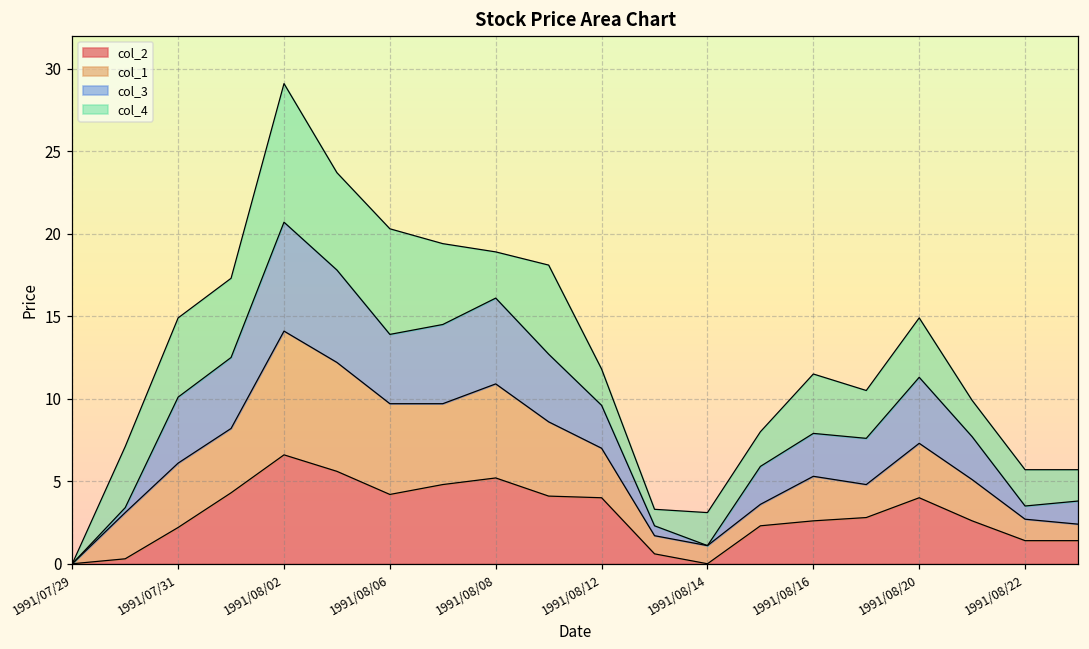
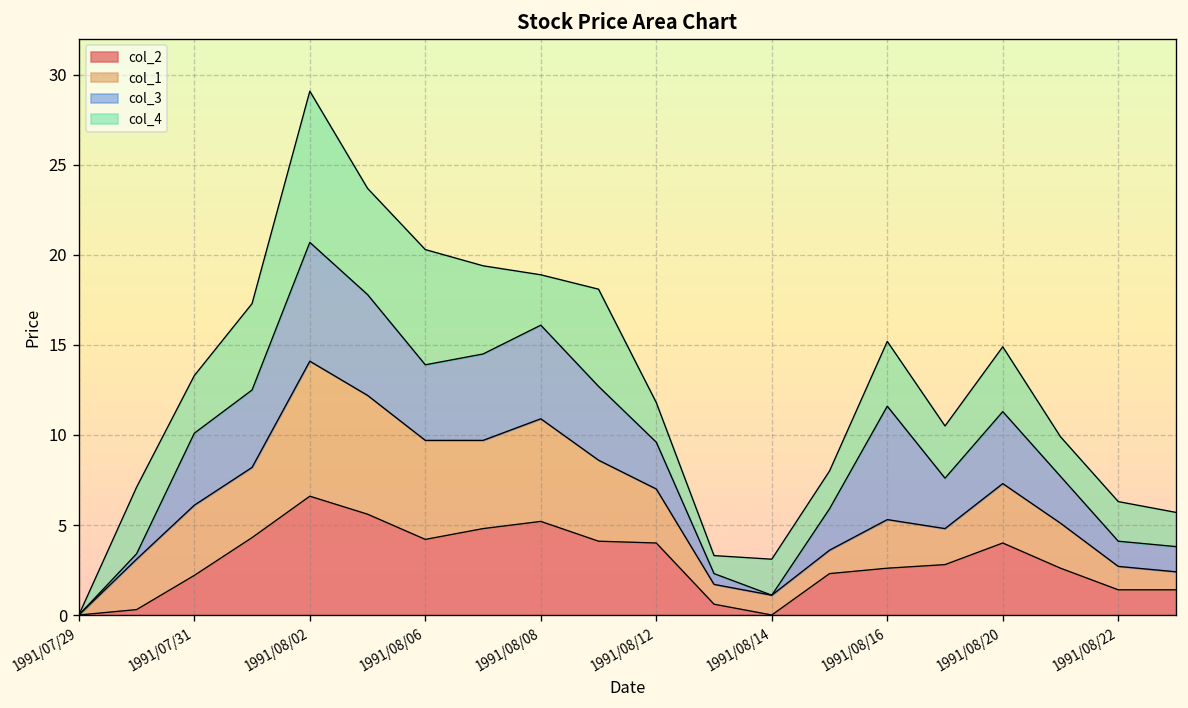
col_4, 1991/07/31: 4.8 -> 3.2
col_3, 1991/08/16: 2.6 -> 6.3
col_3, 1991/08/22: 0.8 -> 1.4
